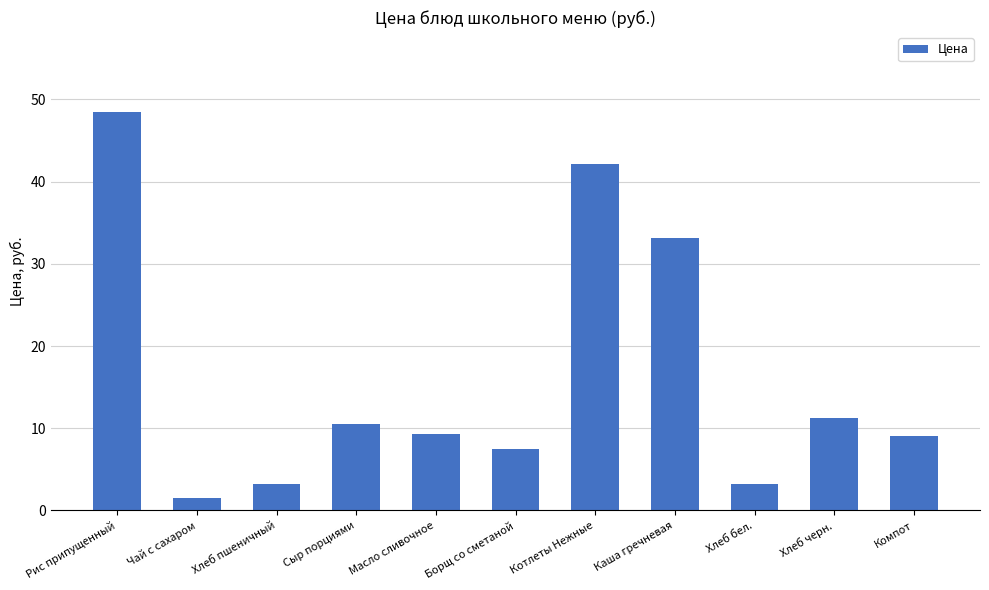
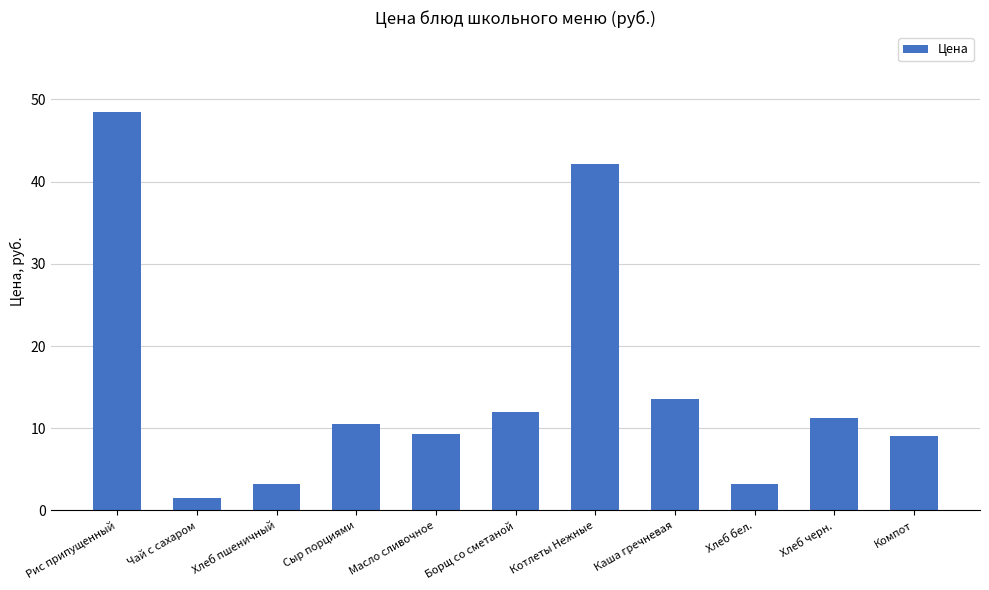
Борщ со сметаной: 7 -> 12
Каша гречневая: 33 -> 14
